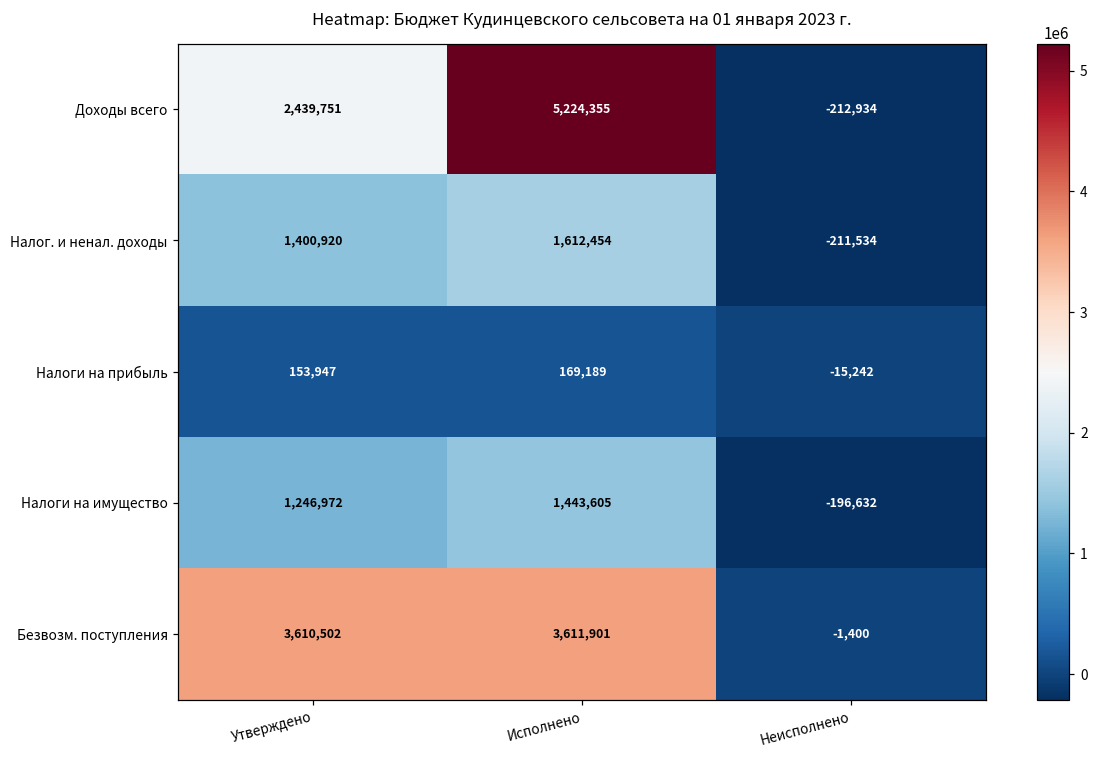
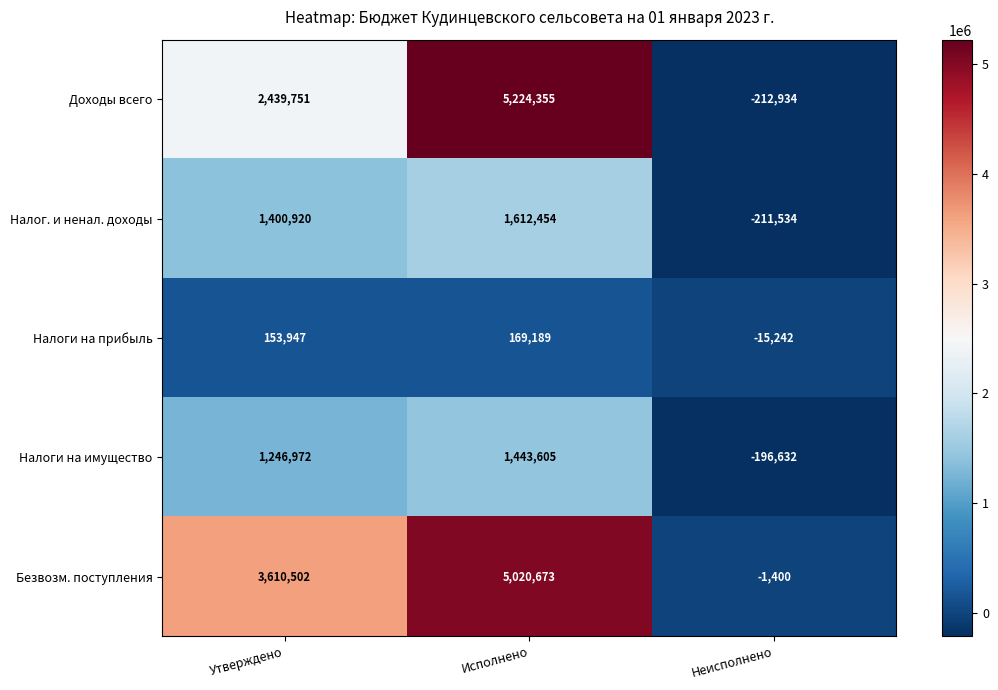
Безвозм. поступления, Исполнено: 3,611,901 -> 5,020,673
